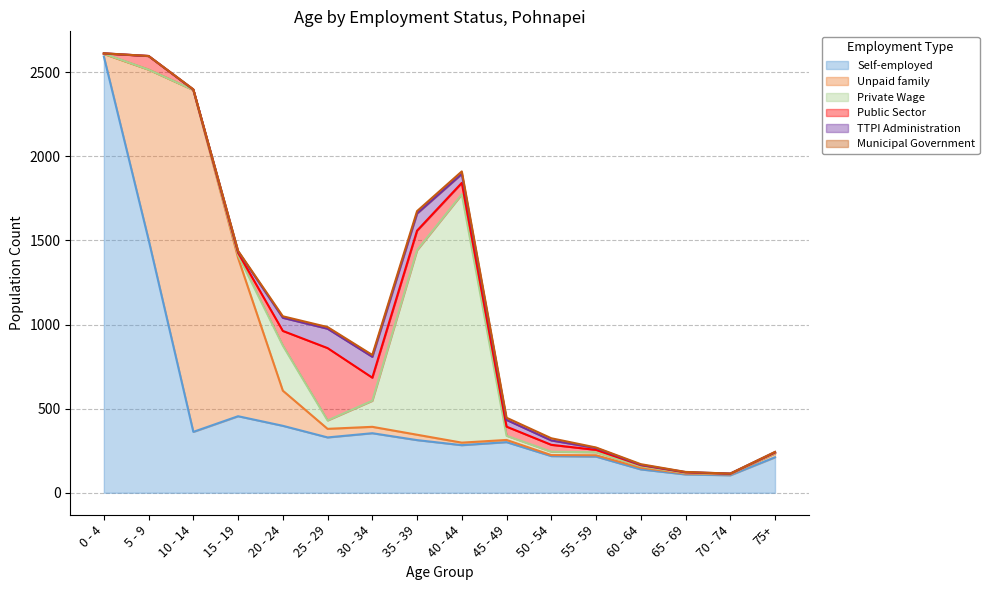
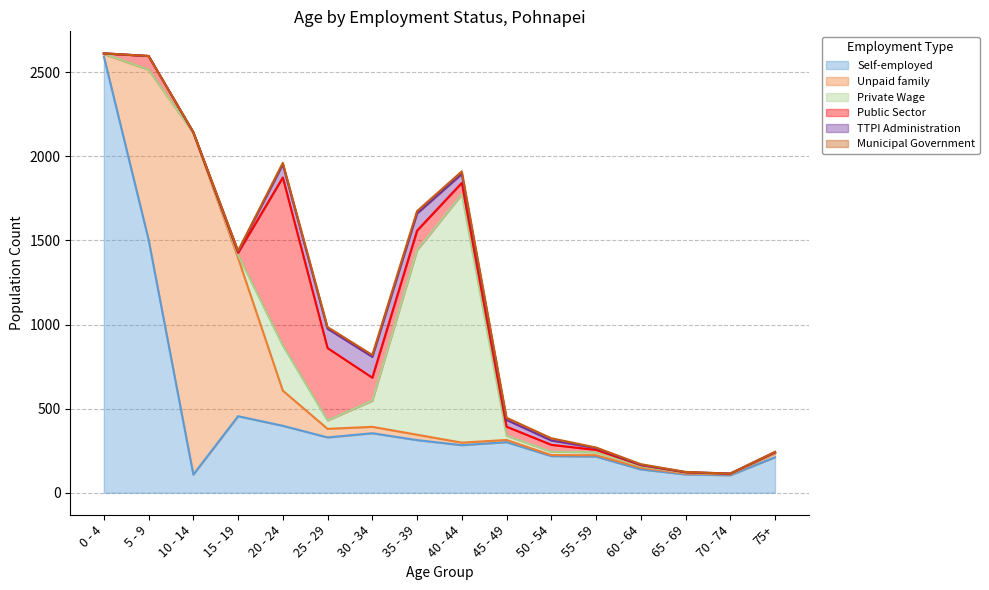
Self-employed, 10 - 14: 360 -> 110
Public Sector, 20 - 24: 90 -> 1000
